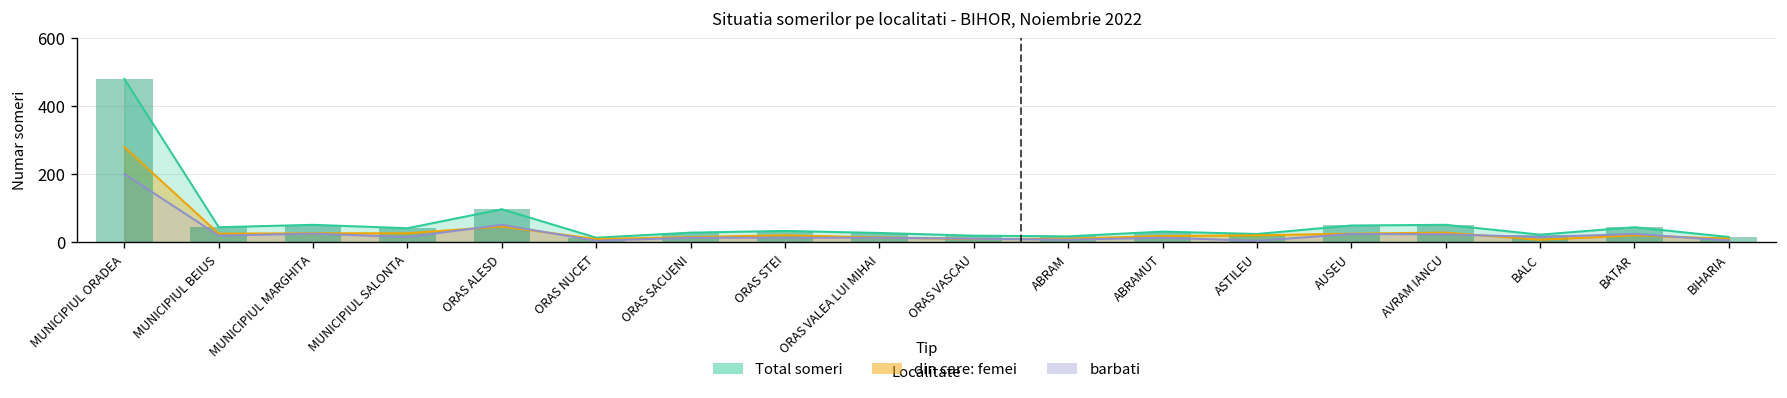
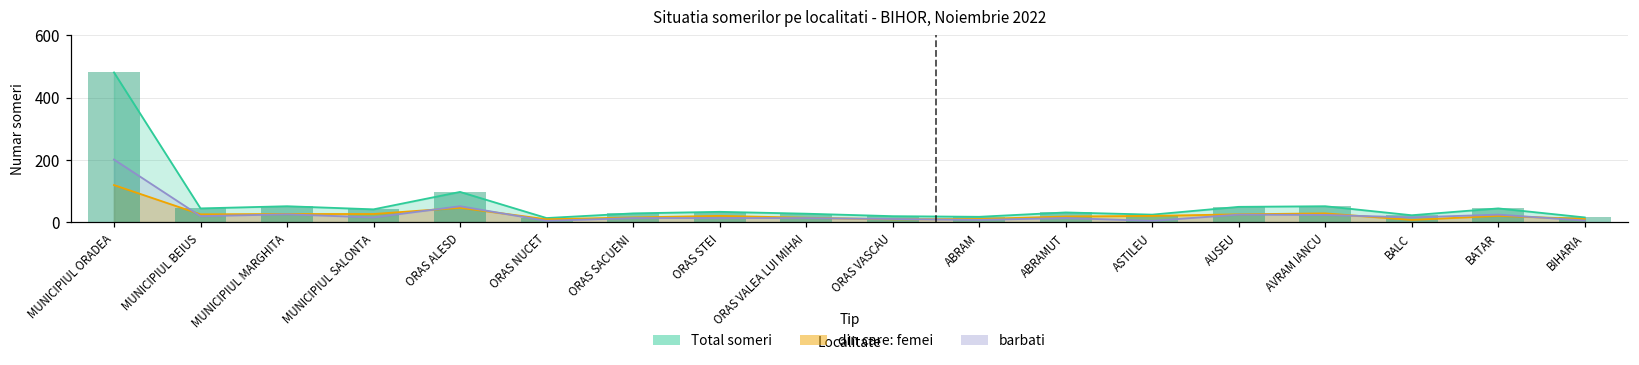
din care: femei, MUNICIPIUL ORADEA: 280 -> 120
